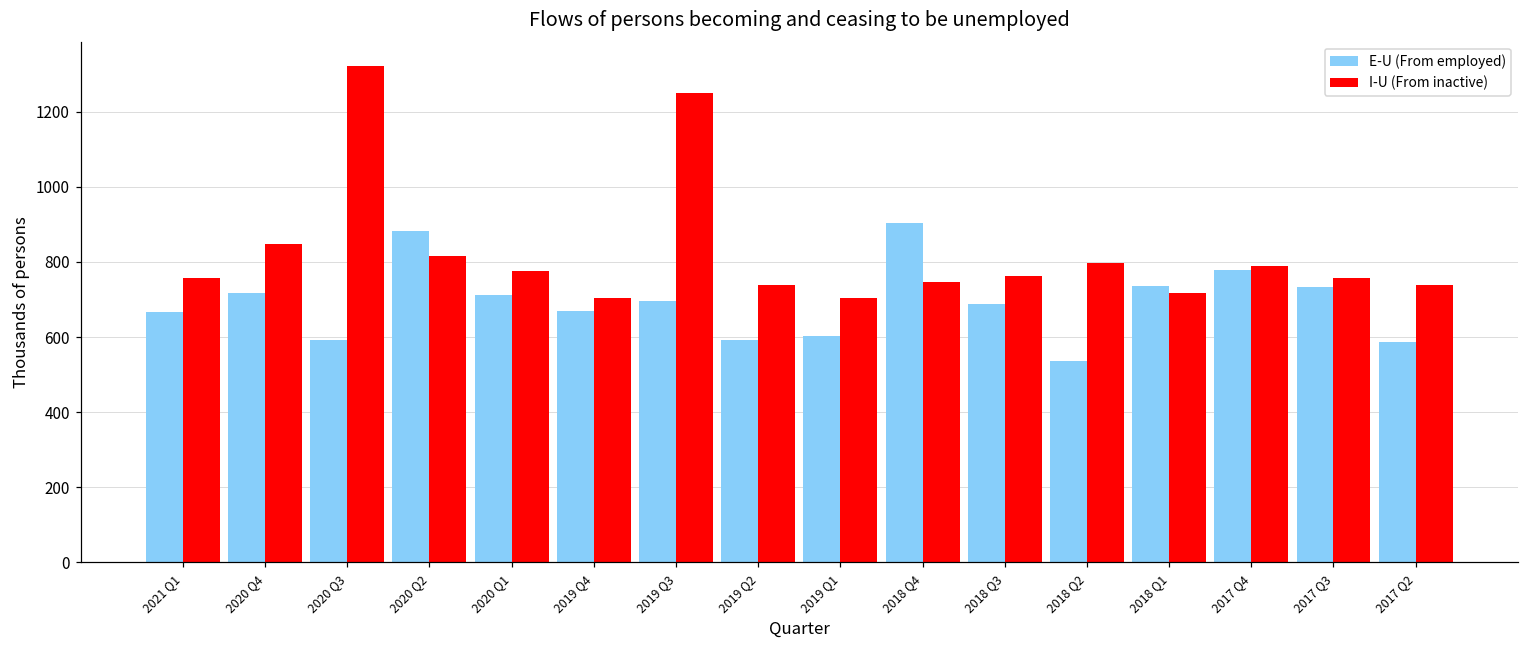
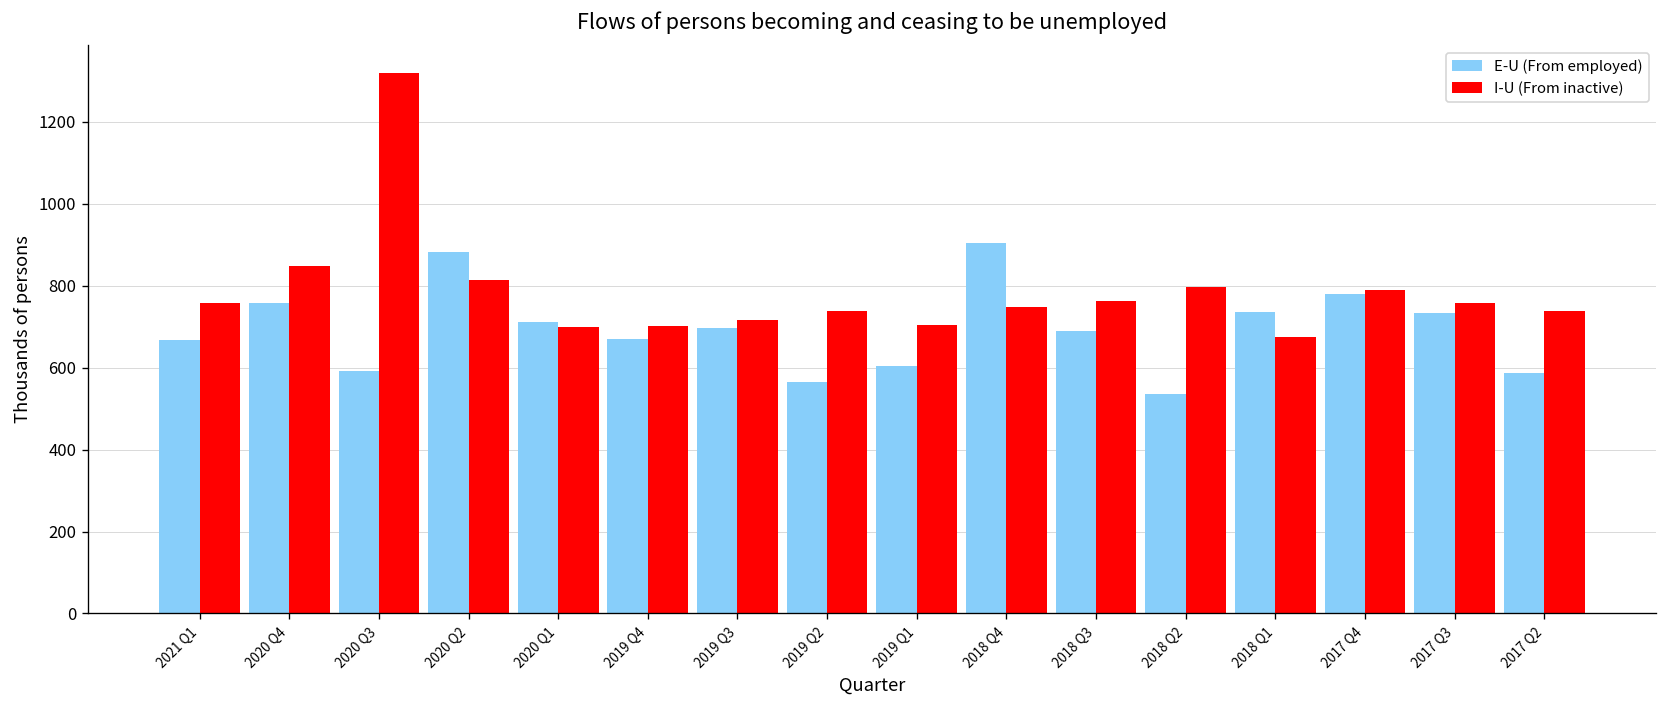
E-U (From employed), 2020 Q4: 720 -> 760
I-U (From inactive), 2020 Q1: 780 -> 700
I-U (From inactive), 2019 Q3: 1250 -> 720
E-U (From employed), 2019 Q2: 590 -> 560
I-U (From inactive), 2018 Q1: 720 -> 680
